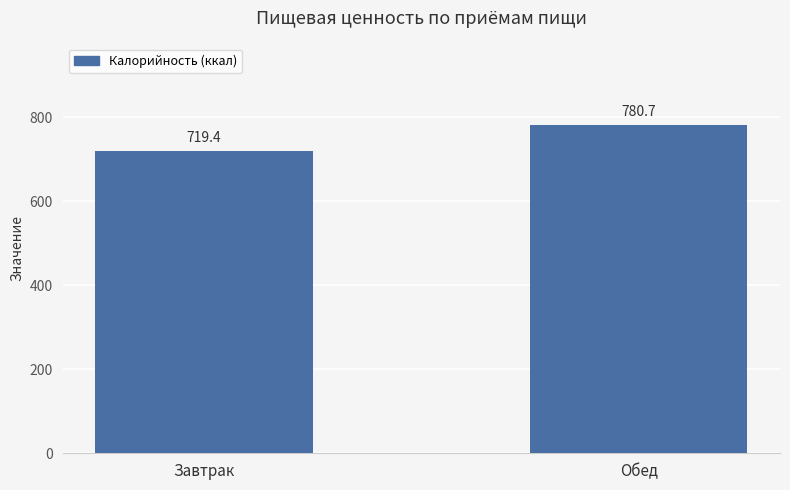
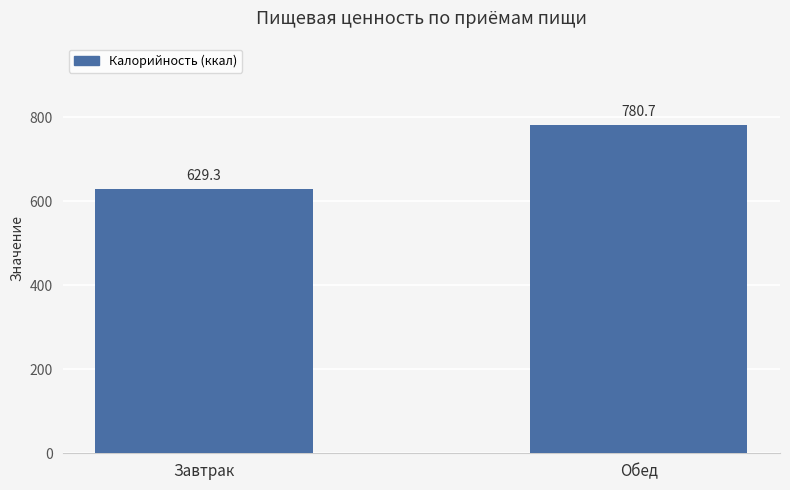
Завтрак: 719.4 -> 629.3
